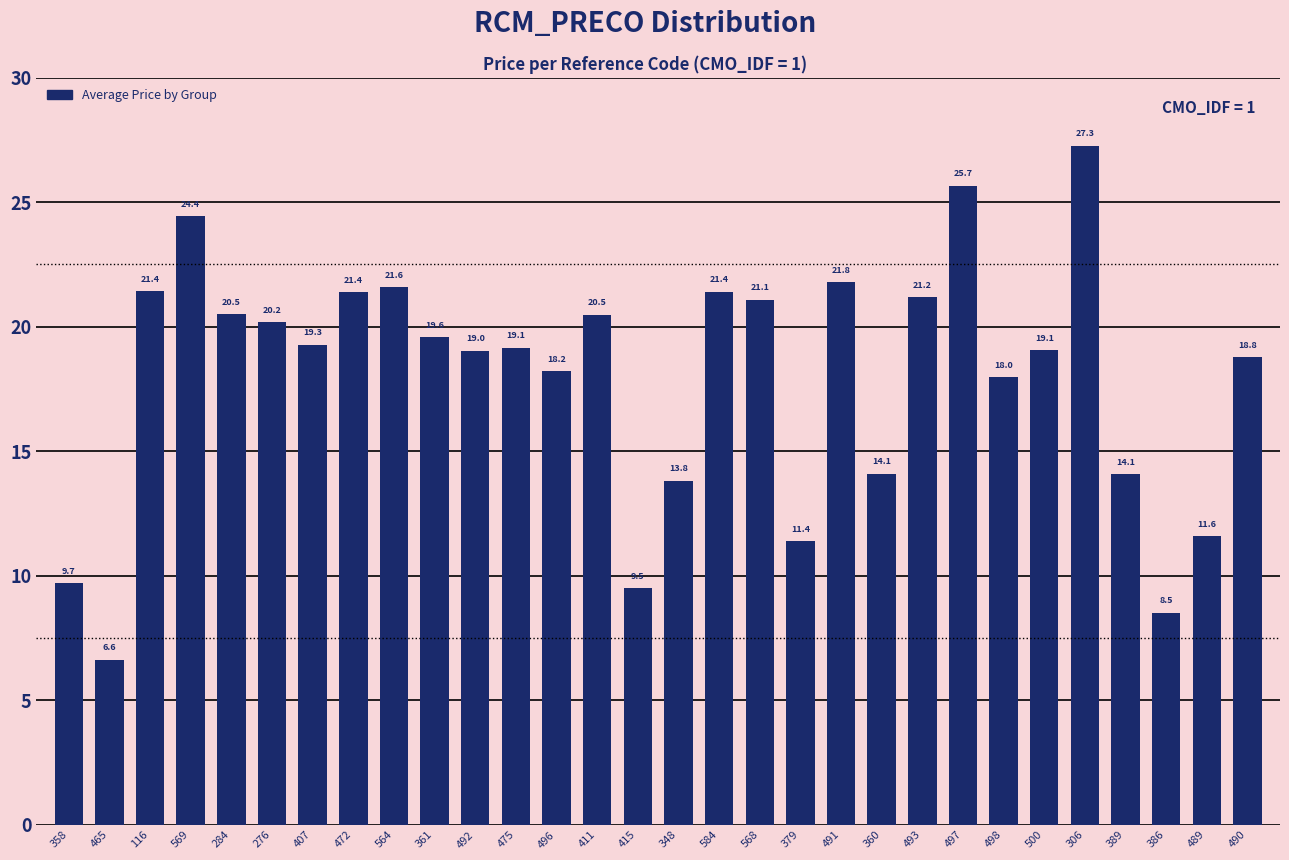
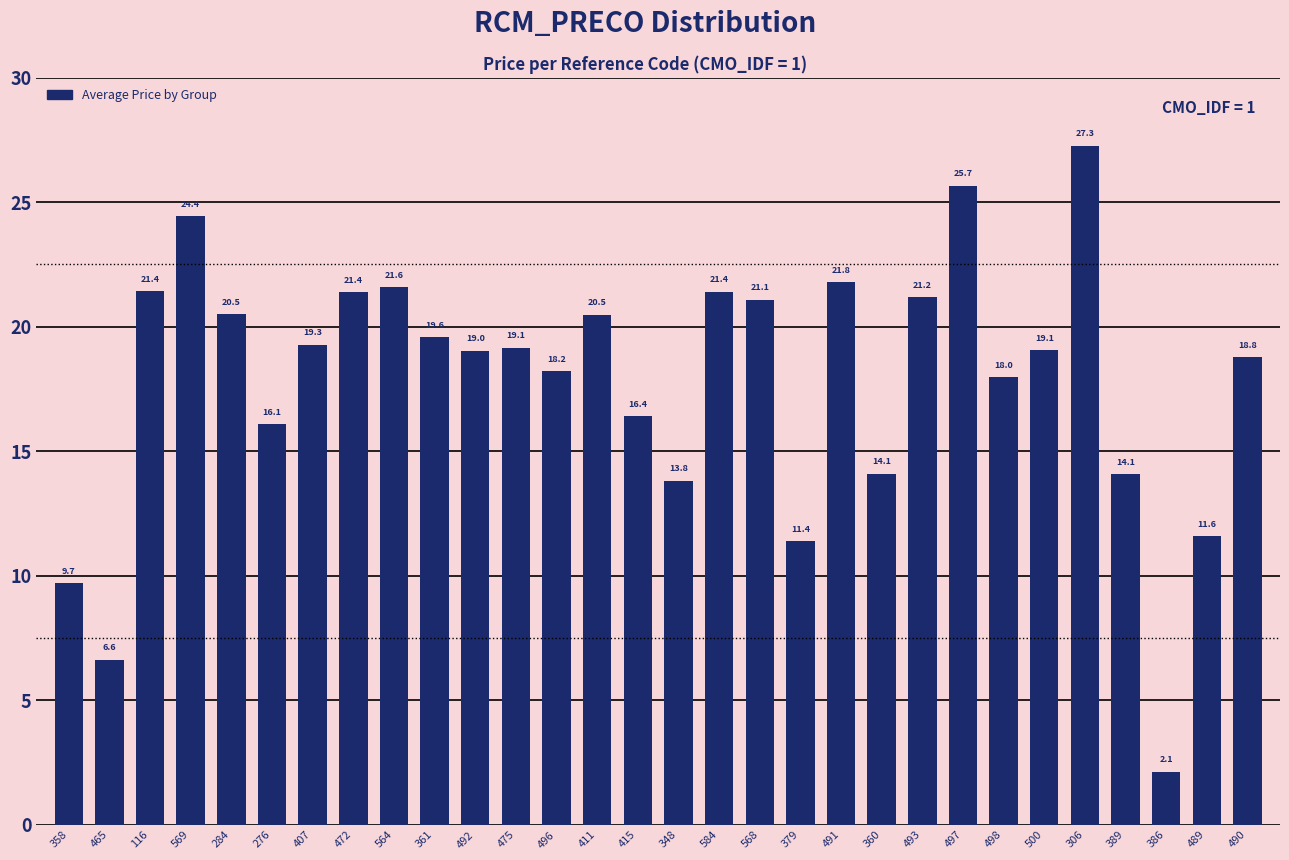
276: 20.2 -> 16.1
415: 9.5 -> 16.4
386: 8.5 -> 2.1
